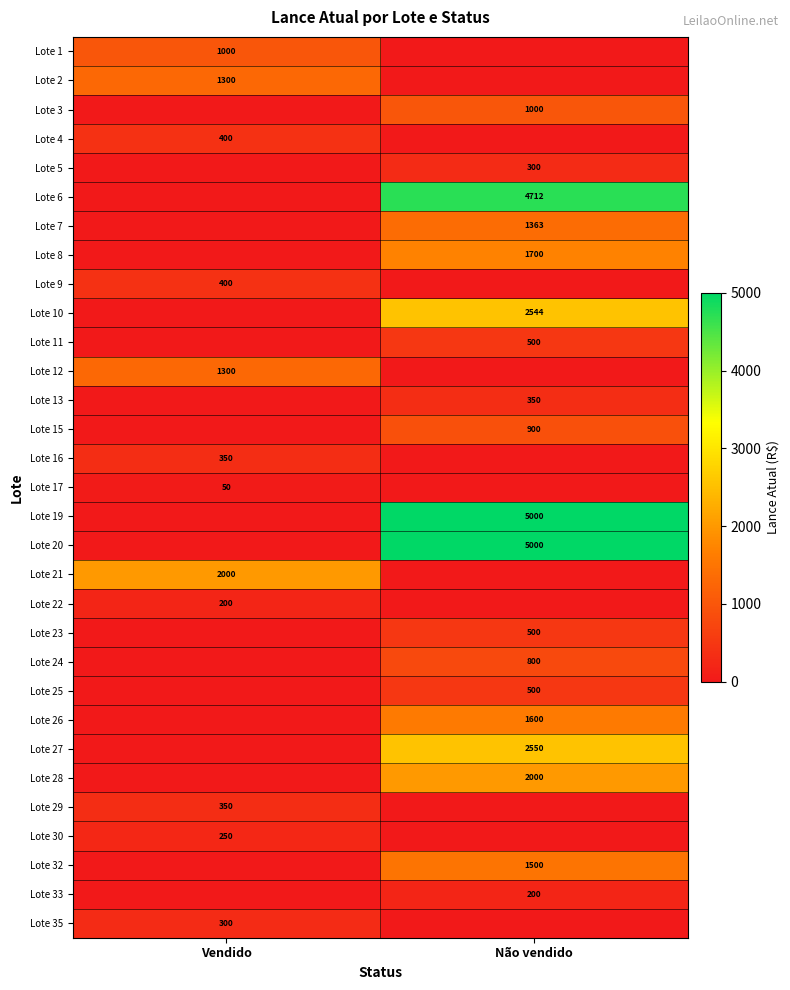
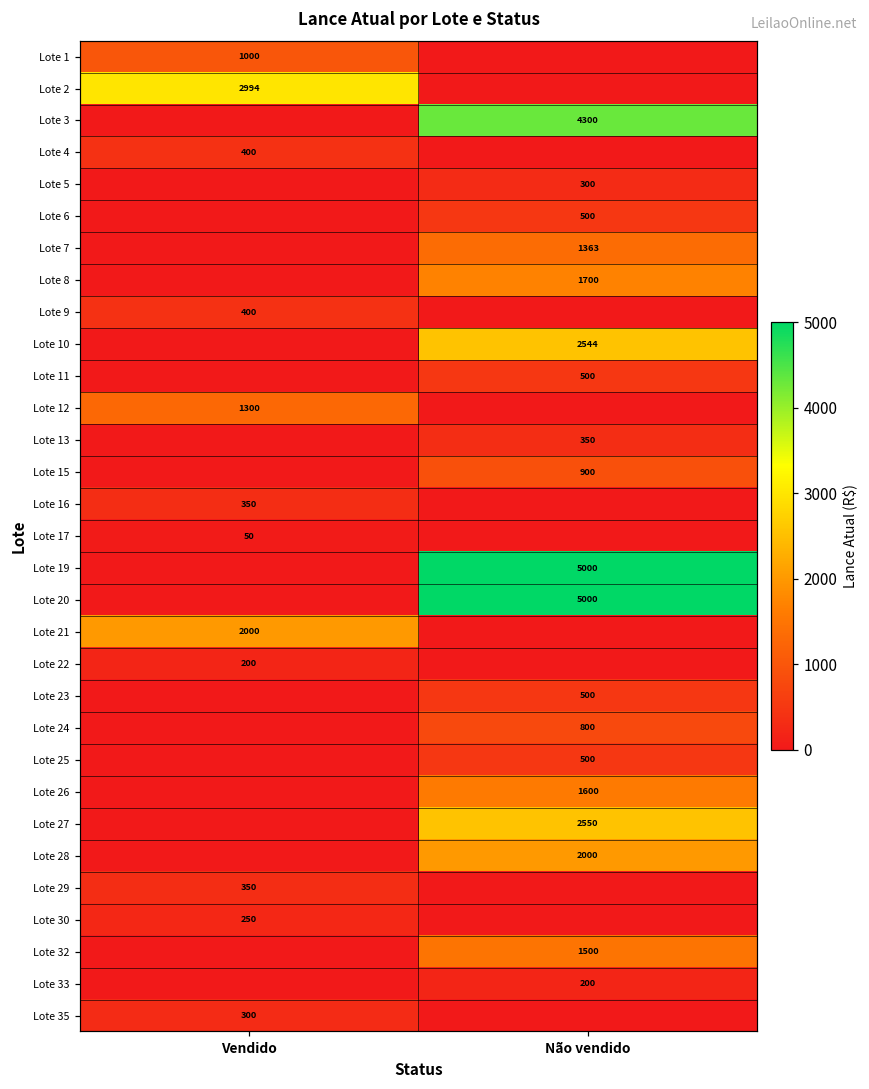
Lote 2, Vendido: 1300 -> 2994
Lote 3, Não vendido: 1000 -> 4300
Lote 6, Não vendido: 4712 -> 500
